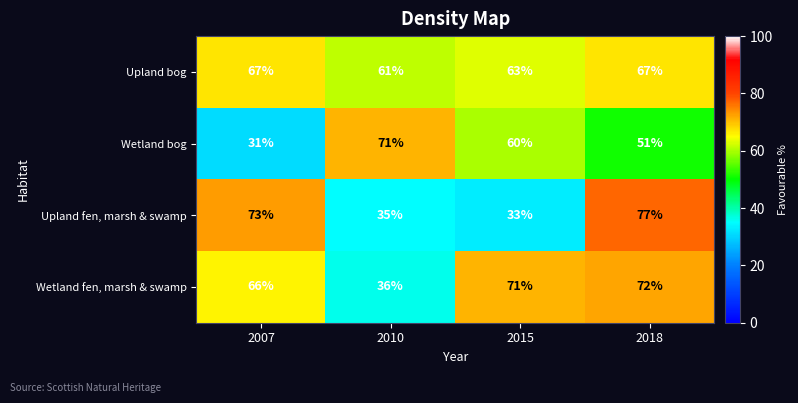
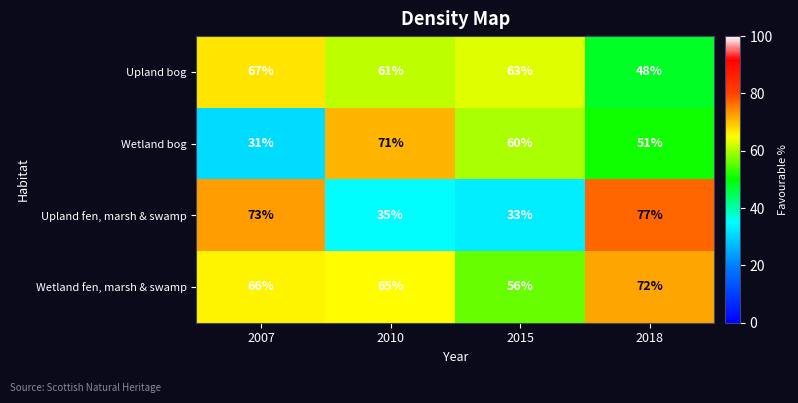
Upland bog, 2018: 67% -> 48%
Wetland fen, marsh & swamp, 2010: 36% -> 65%
Wetland fen, marsh & swamp, 2015: 71% -> 56%
